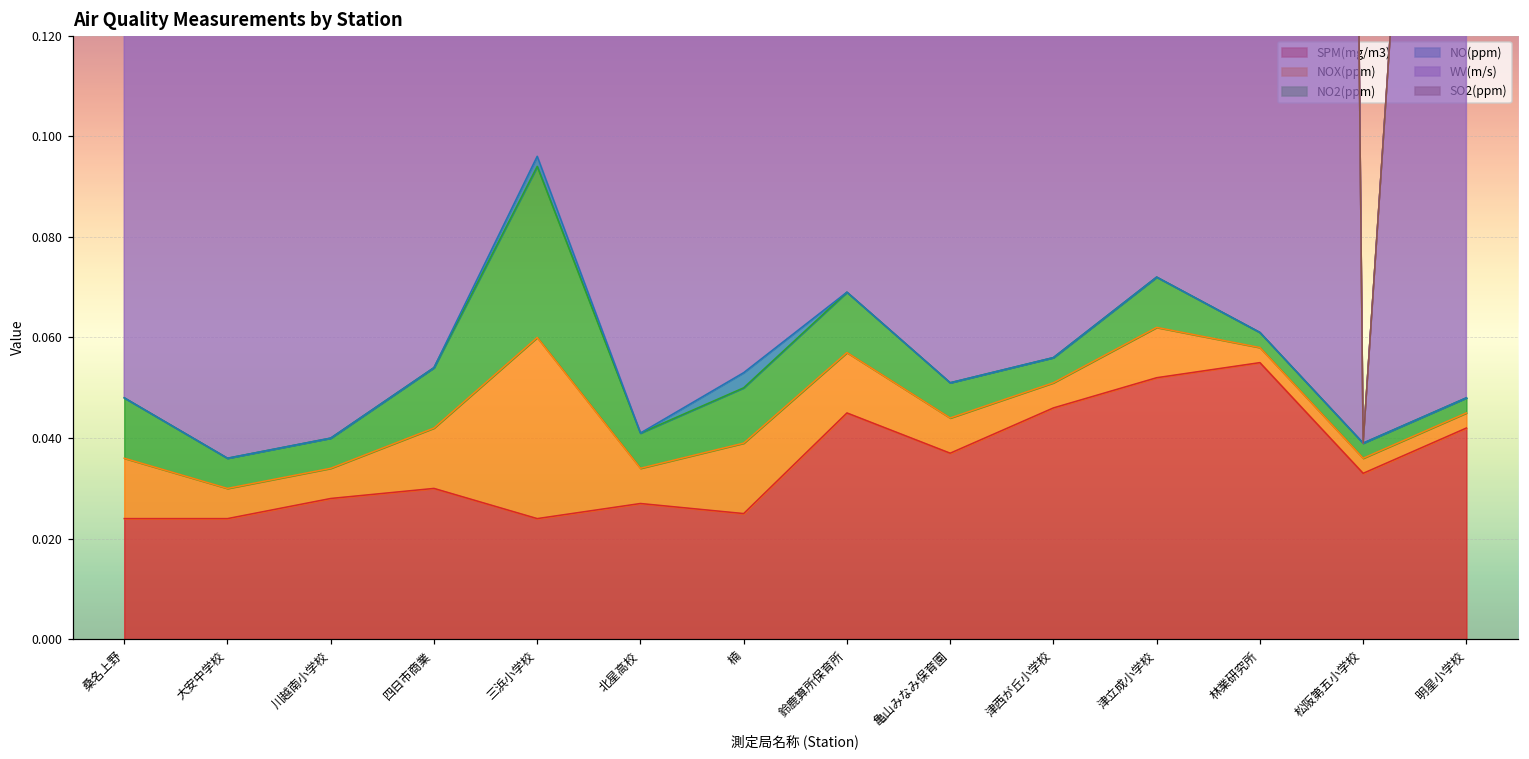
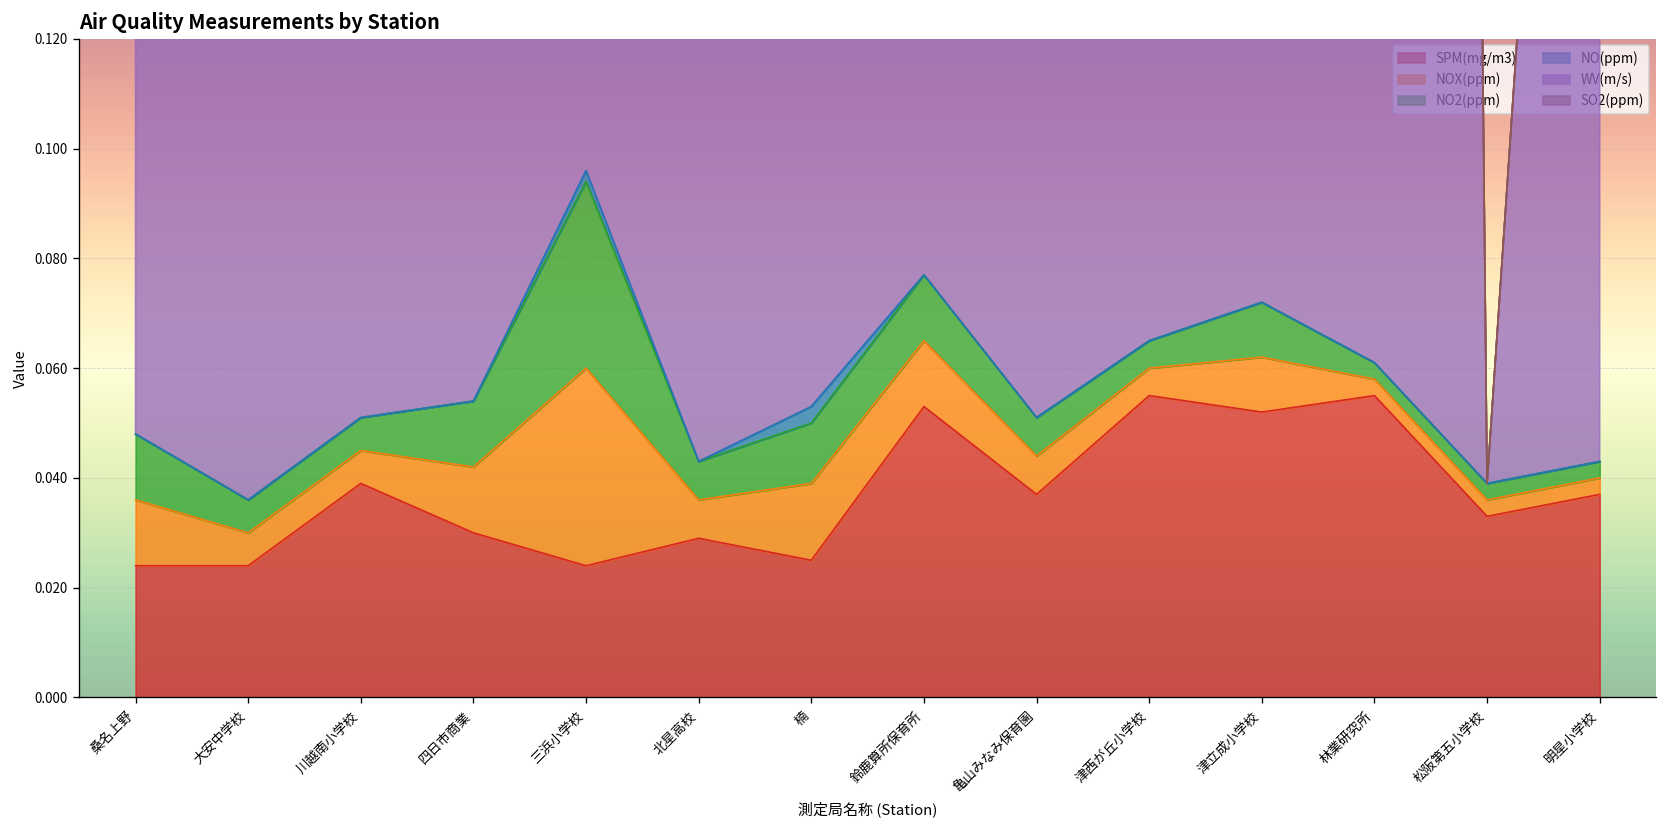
SPM(mg/m3), 川越南小学校: 0.028 -> 0.039
SPM(mg/m3), 北星高校: 0.027 -> 0.029
SPM(mg/m3), 鈴鹿算所保育所: 0.045 -> 0.053
SPM(mg/m3), 津西が丘小学校: 0.046 -> 0.055
SPM(mg/m3), 明星小学校: 0.042 -> 0.037
